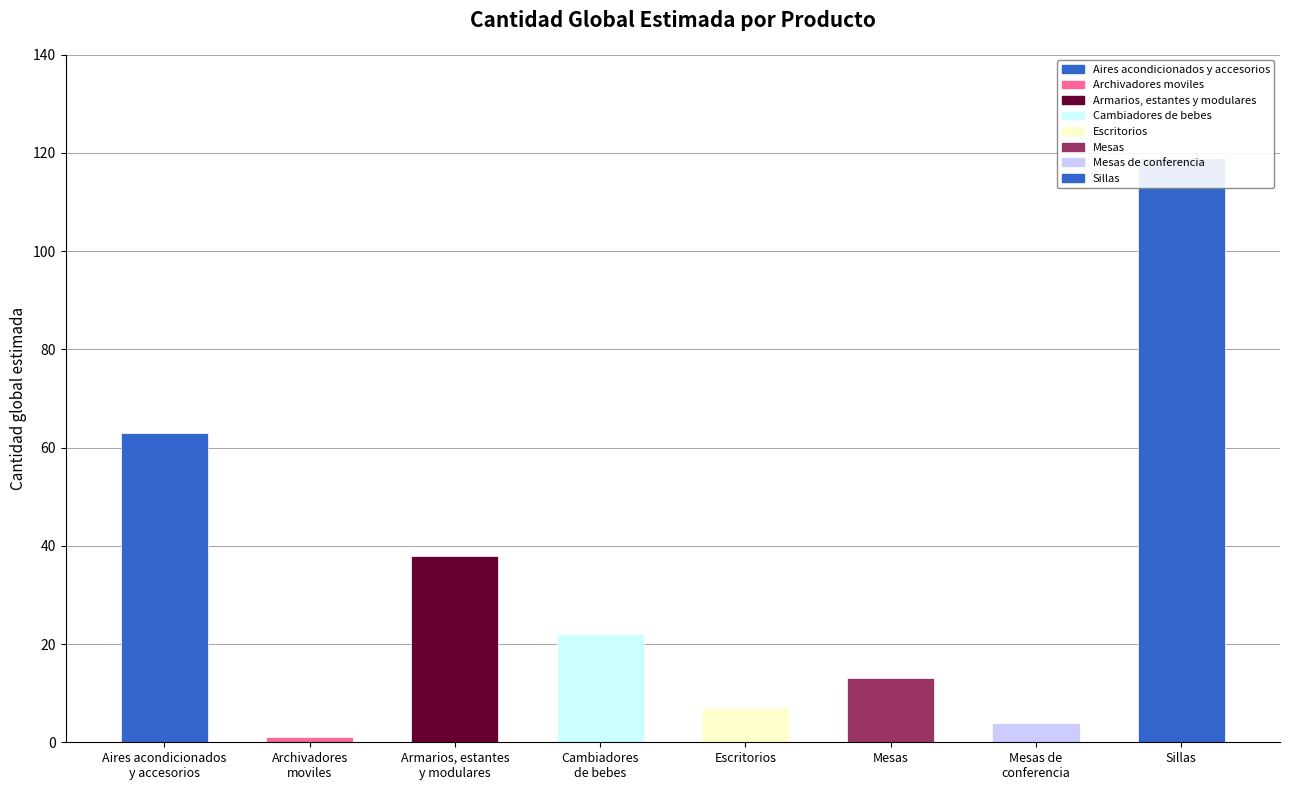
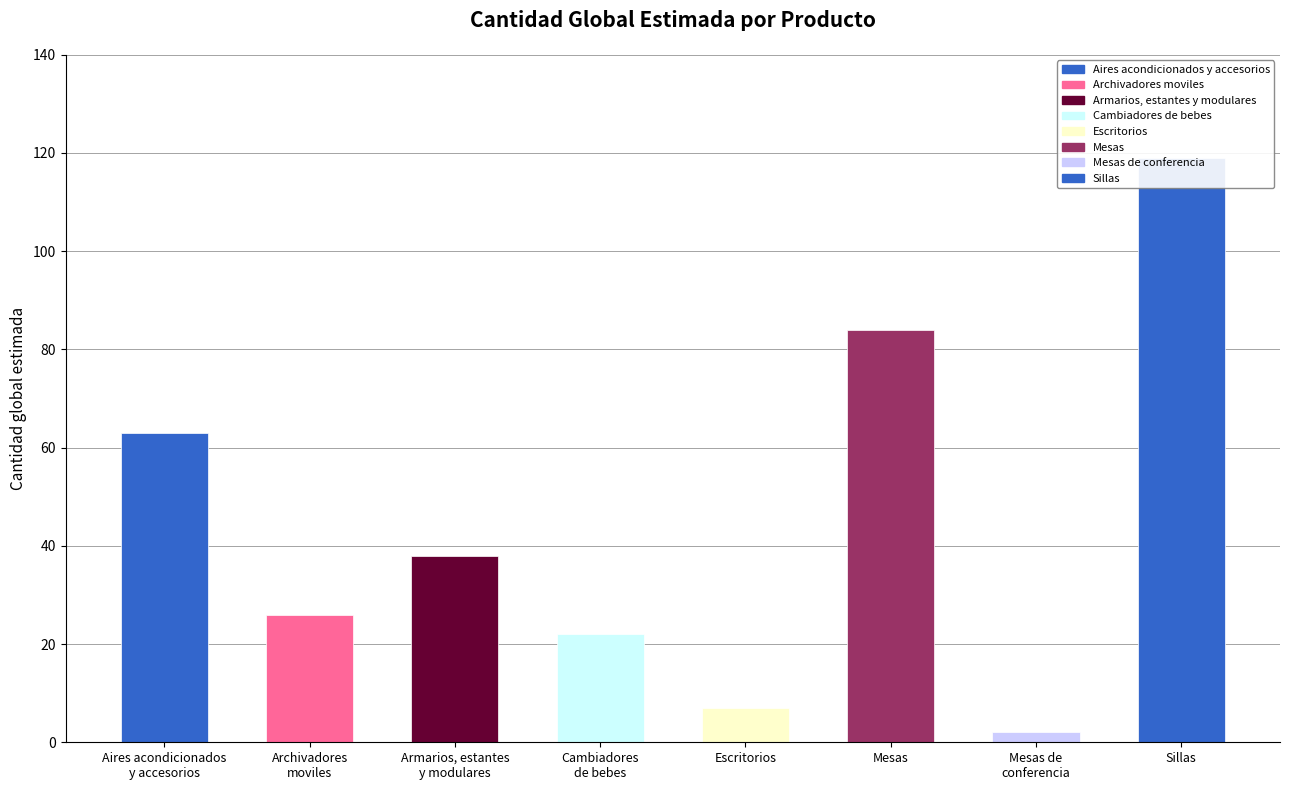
Archivadores moviles: 1 -> 26
Mesas: 13 -> 84
Mesas de conferencia: 4 -> 2
